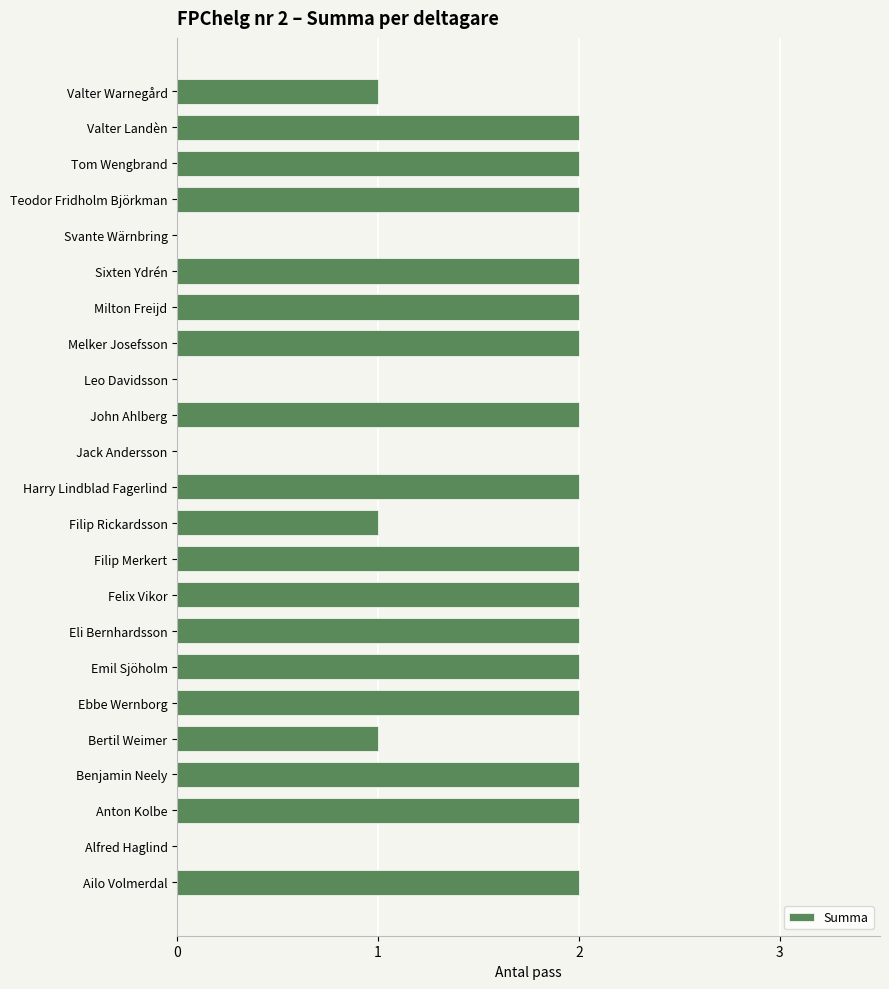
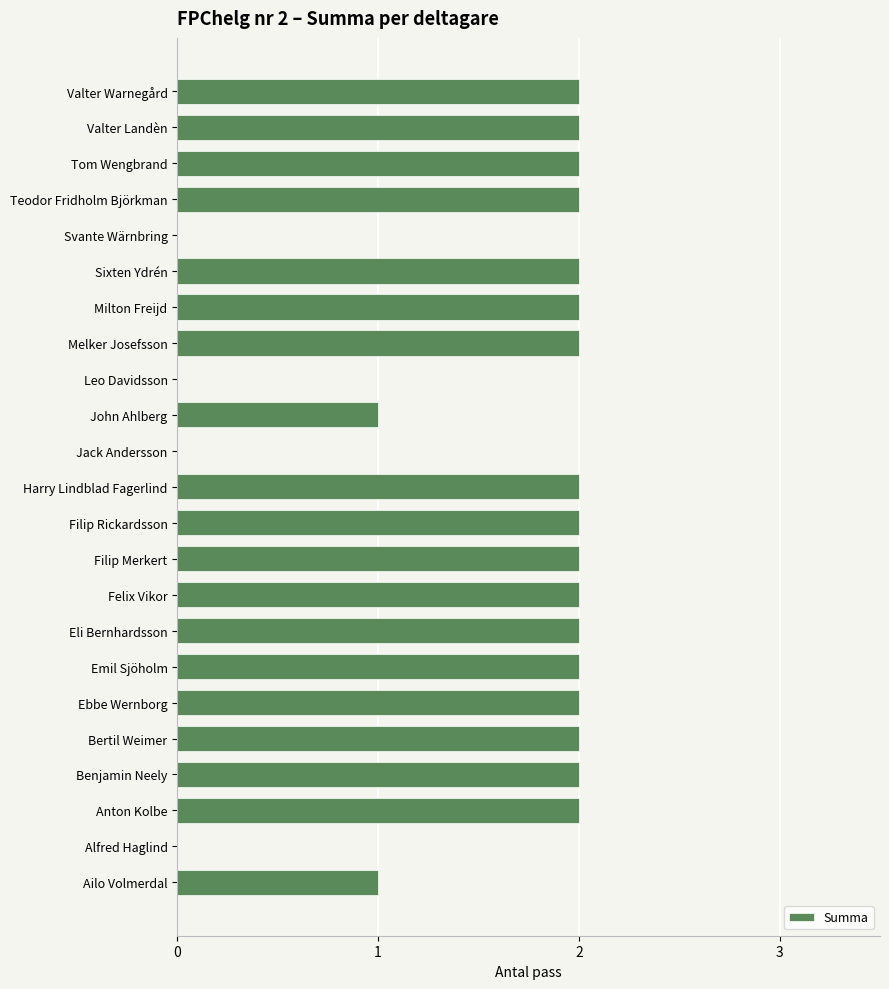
Valter Warnegård: 1 -> 2
John Ahlberg: 2 -> 1
Filip Rickardsson: 1 -> 2
Bertil Weimer: 1 -> 2
Ailo Volmerdal: 2 -> 1
